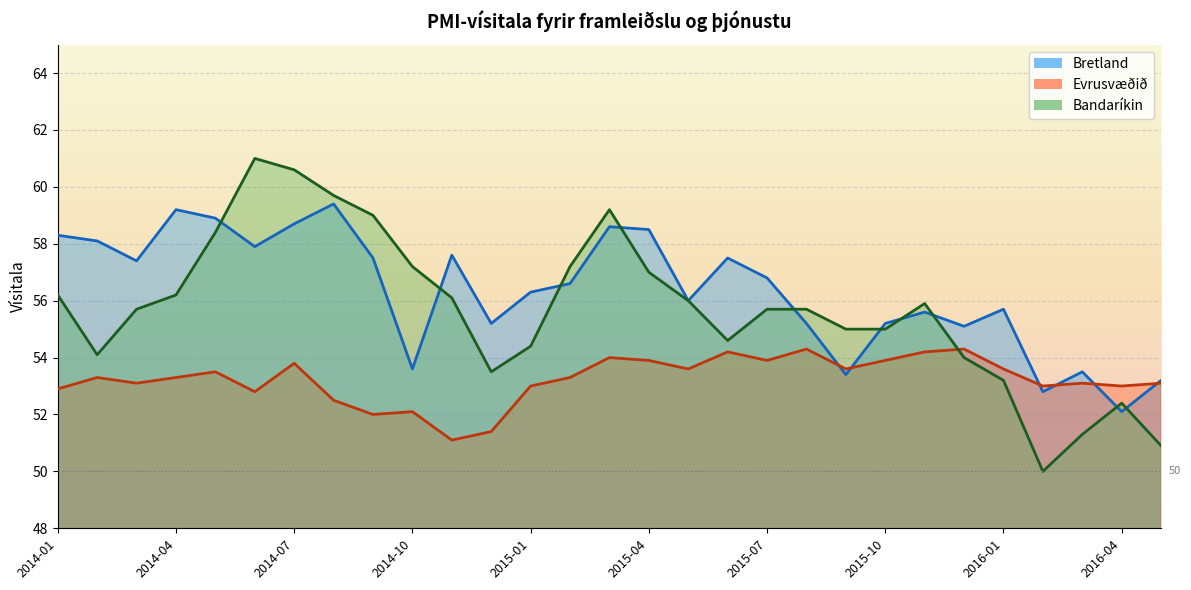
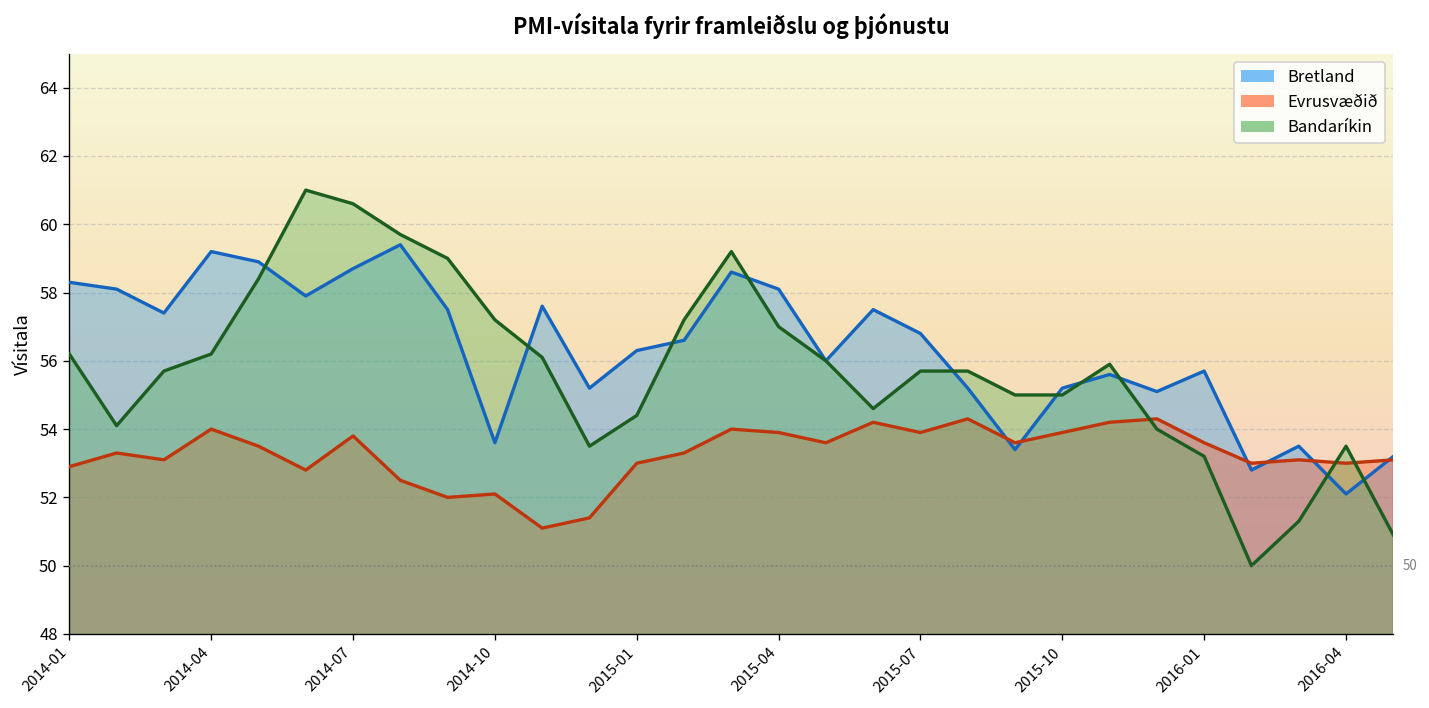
Evrusvæðið, 2014-04: 53.3 -> 54.0
Bretland, 2015-04: 58.5 -> 58.1
Bandaríkin, 2016-04: 52.4 -> 53.5
